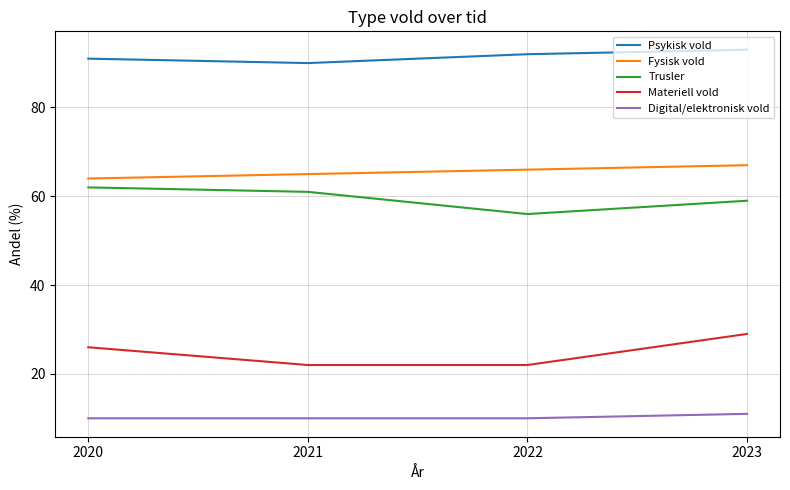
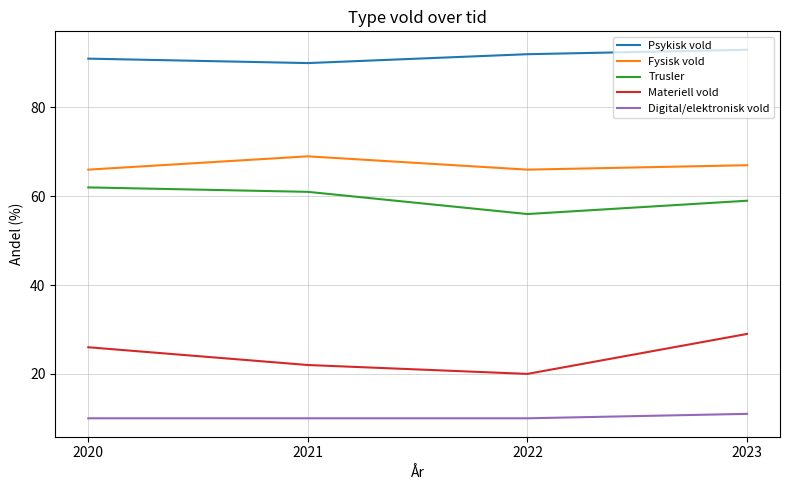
Fysisk vold, 2020: 64 -> 66
Fysisk vold, 2021: 65 -> 69
Materiell vold, 2022: 22 -> 20
